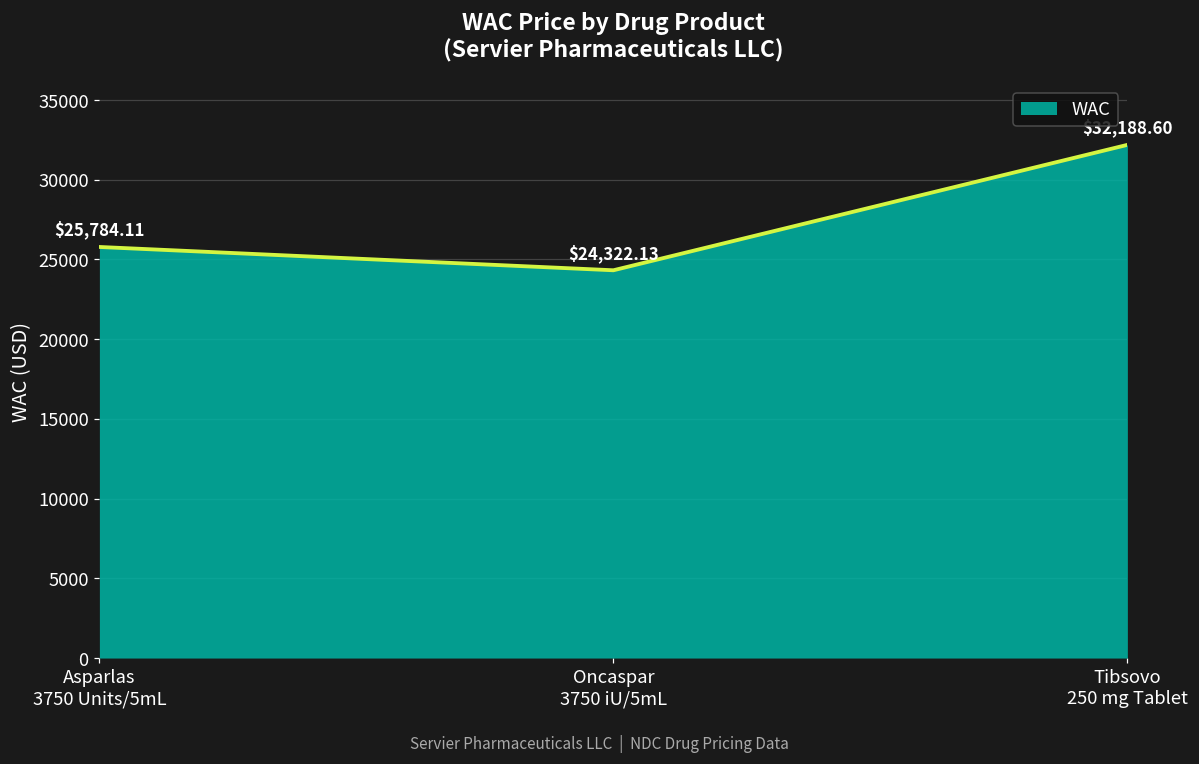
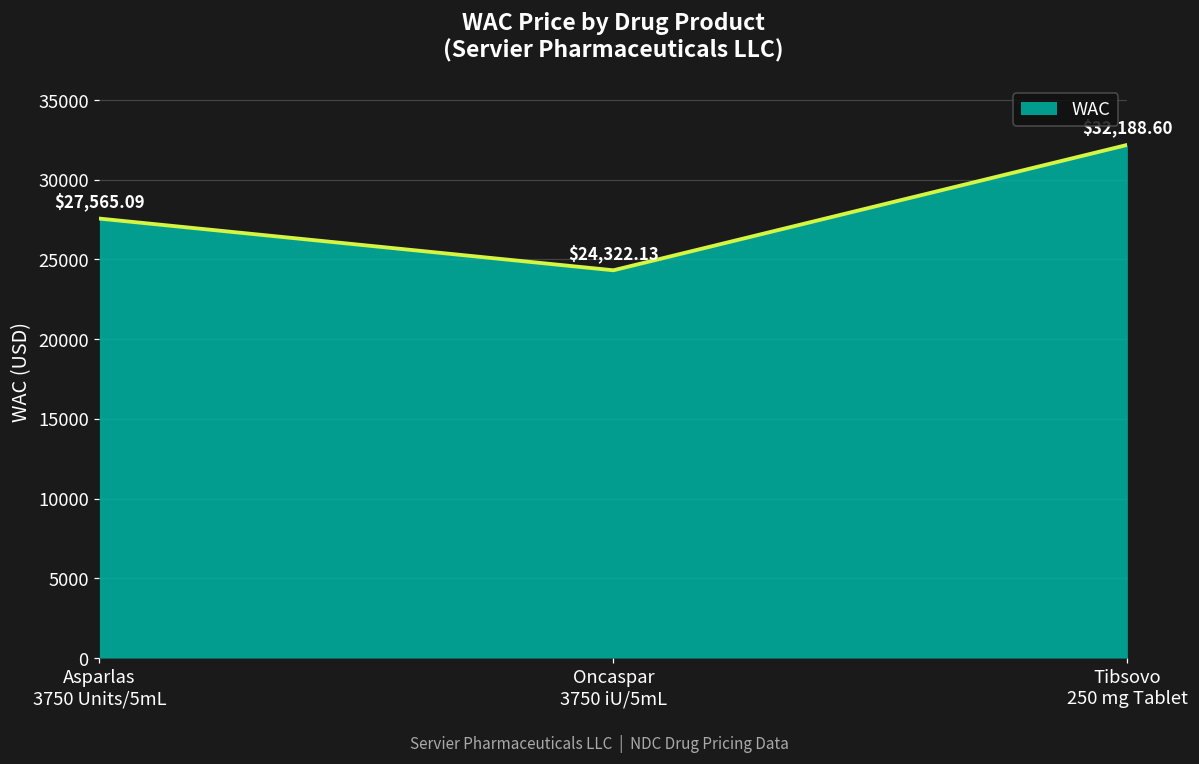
Asparlas 3750 Units/5mL: $25,784.11 -> $27,565.09
